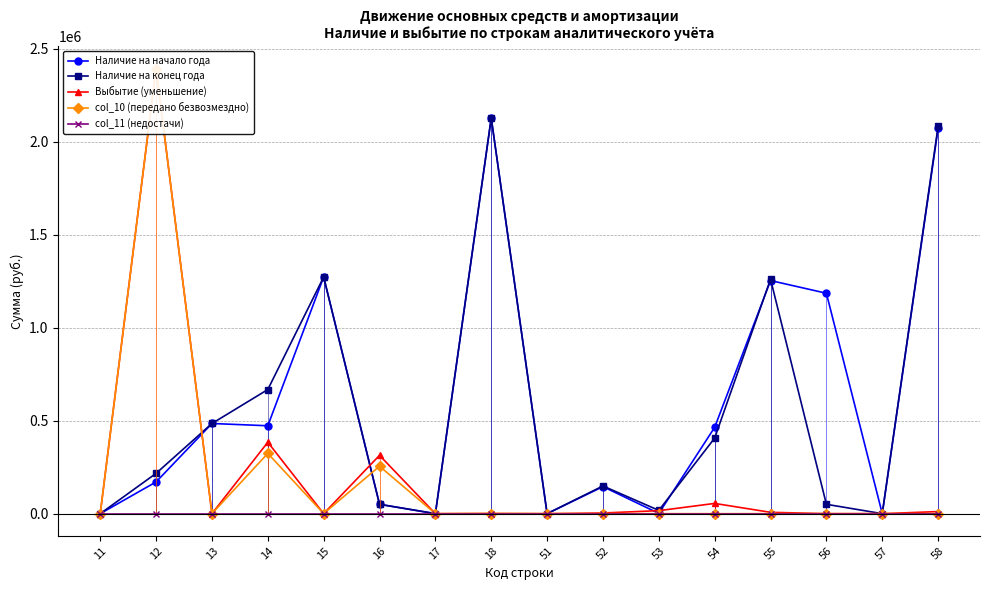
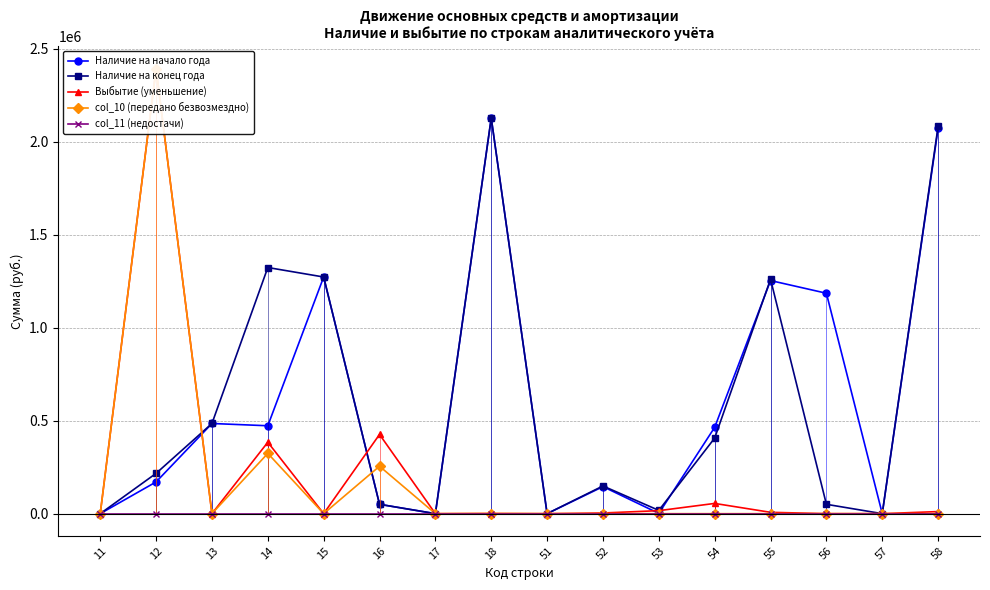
Наличие на конец года, 14: 670000 -> 1320000
Выбытие (уменьшение), 16: 310000 -> 430000
